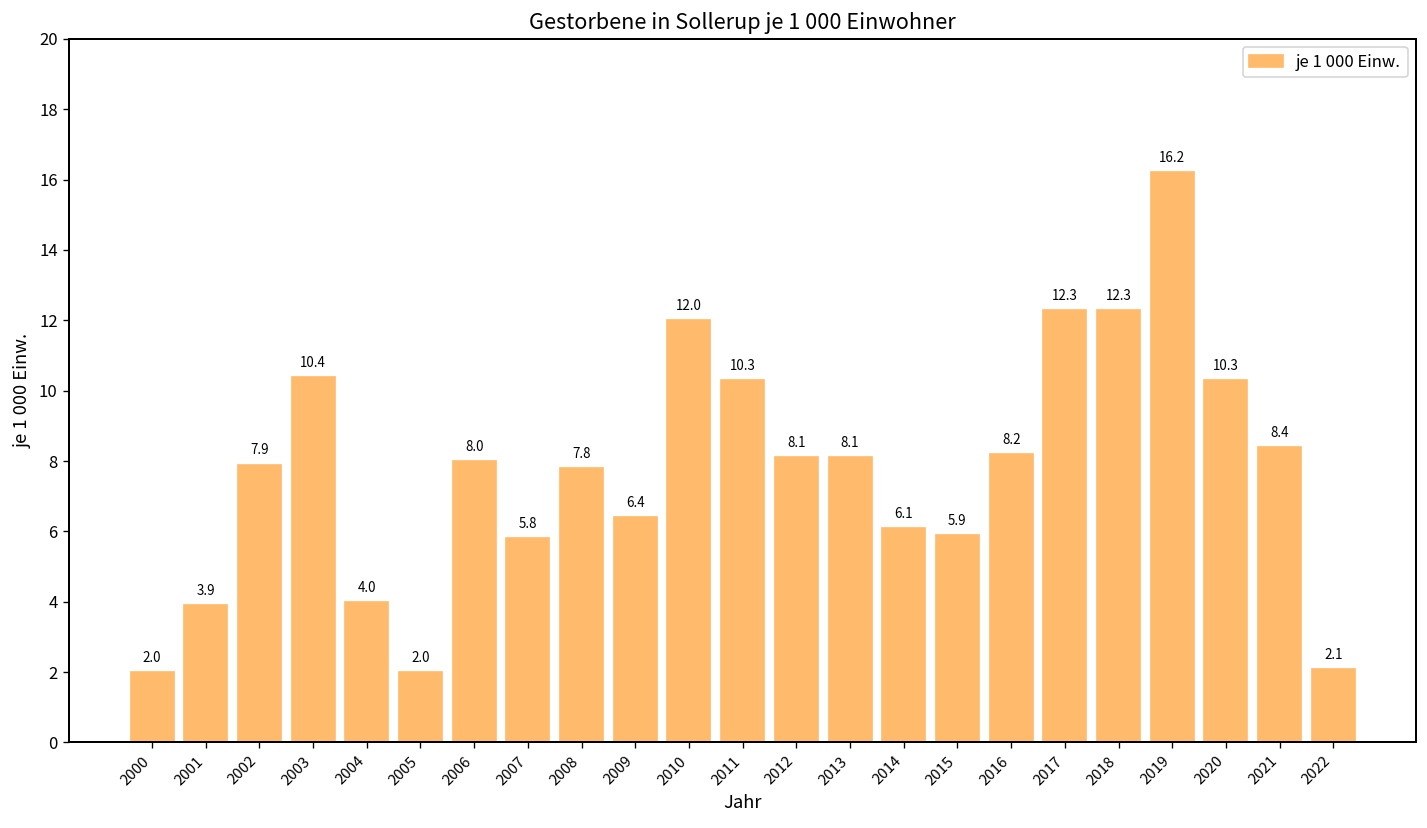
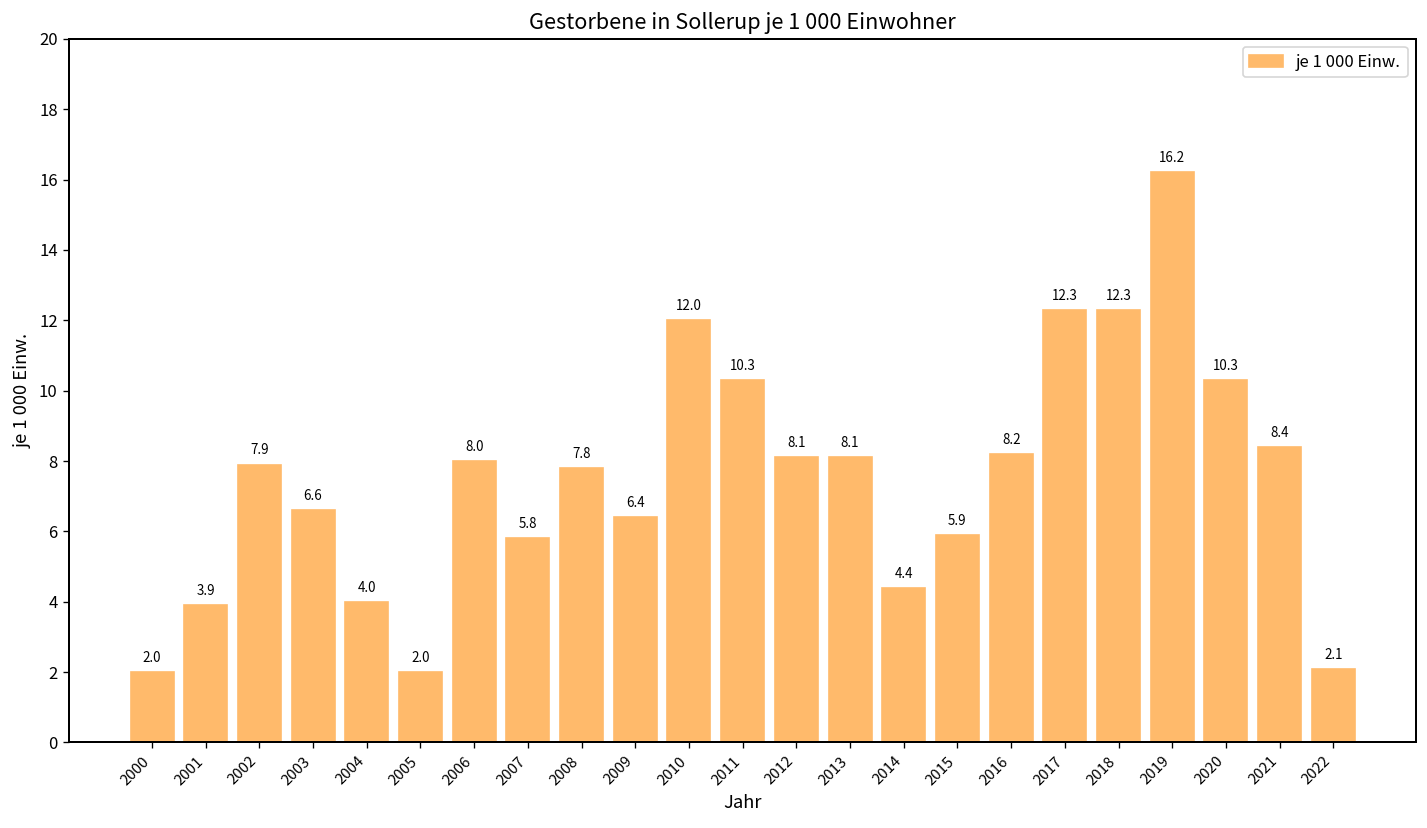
2003: 10.4 -> 6.6
2014: 6.1 -> 4.4
